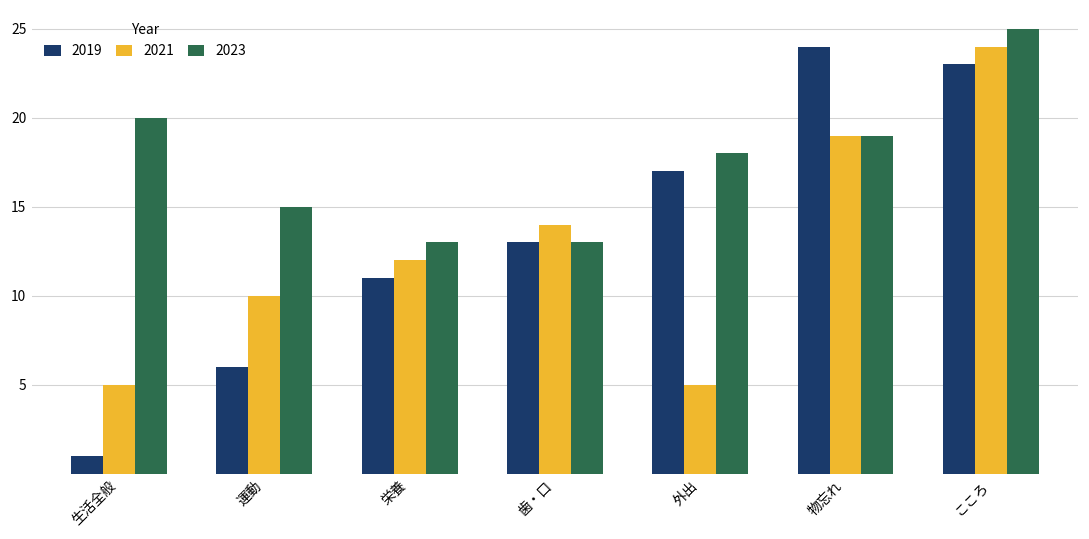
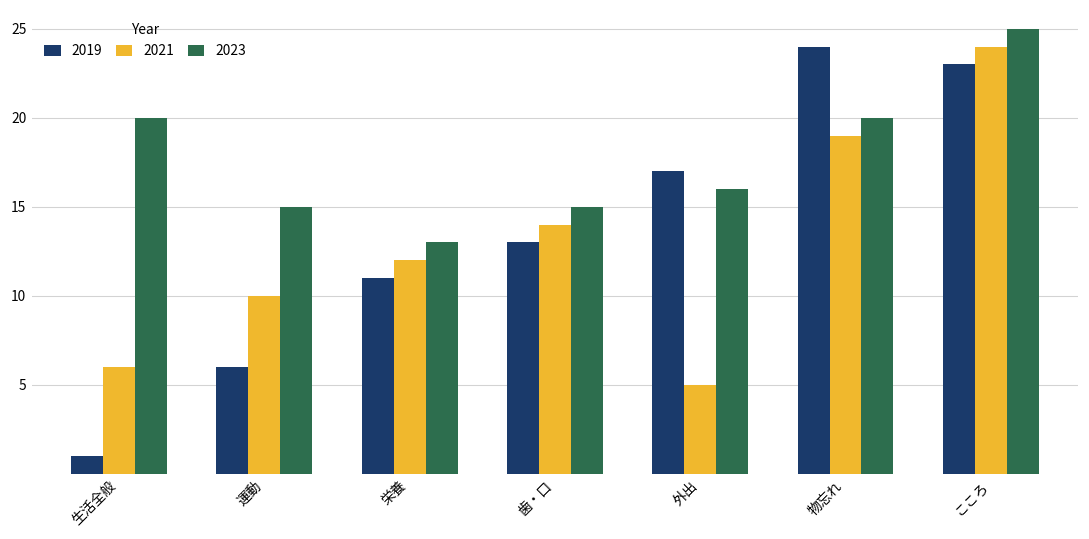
2021, 生活全般: 5 -> 6
2023, 歯・口: 13 -> 15
2023, 外出: 18 -> 16
2023, 物忘れ: 19 -> 20
